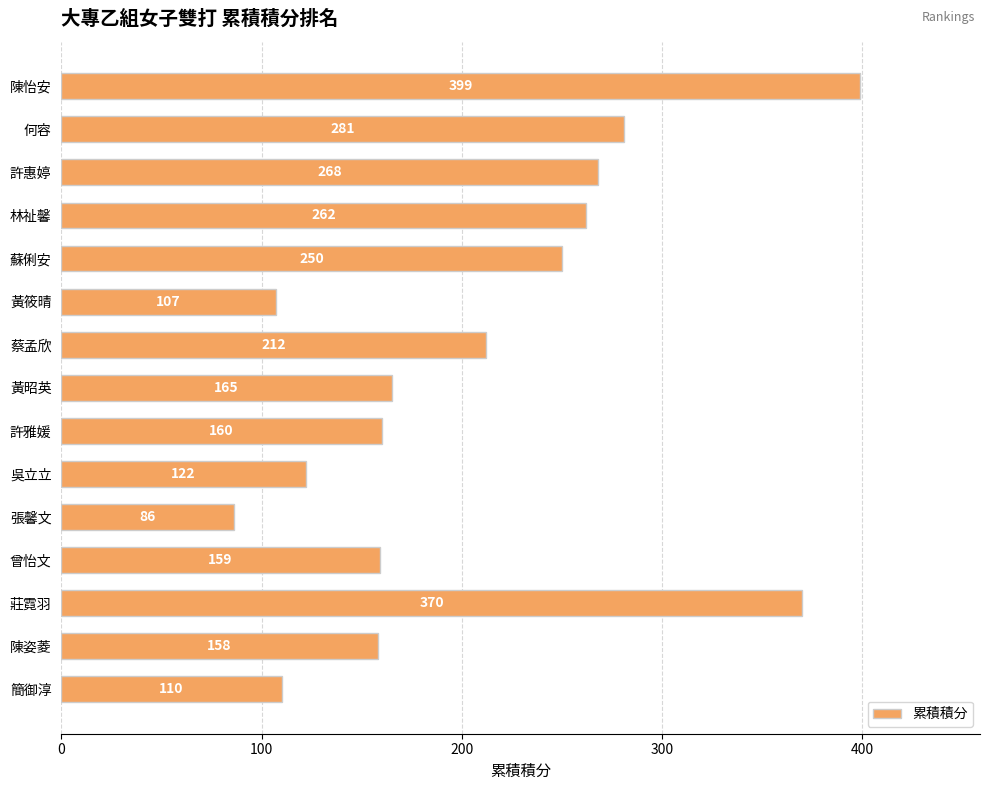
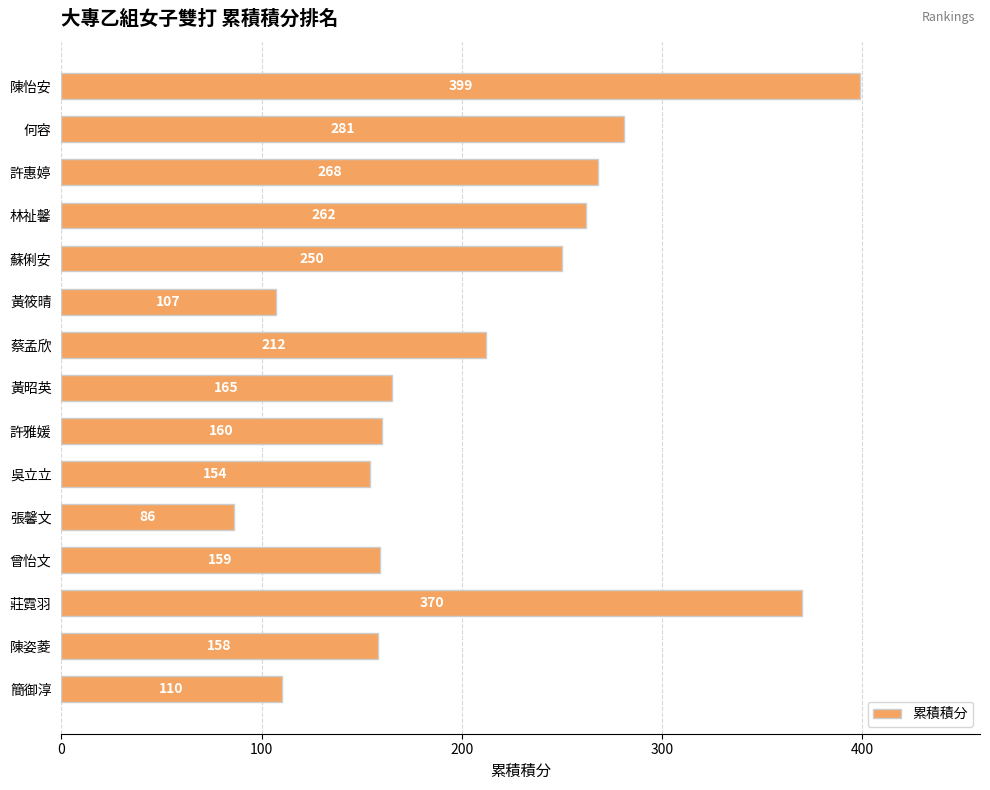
吳立立: 122 -> 154
